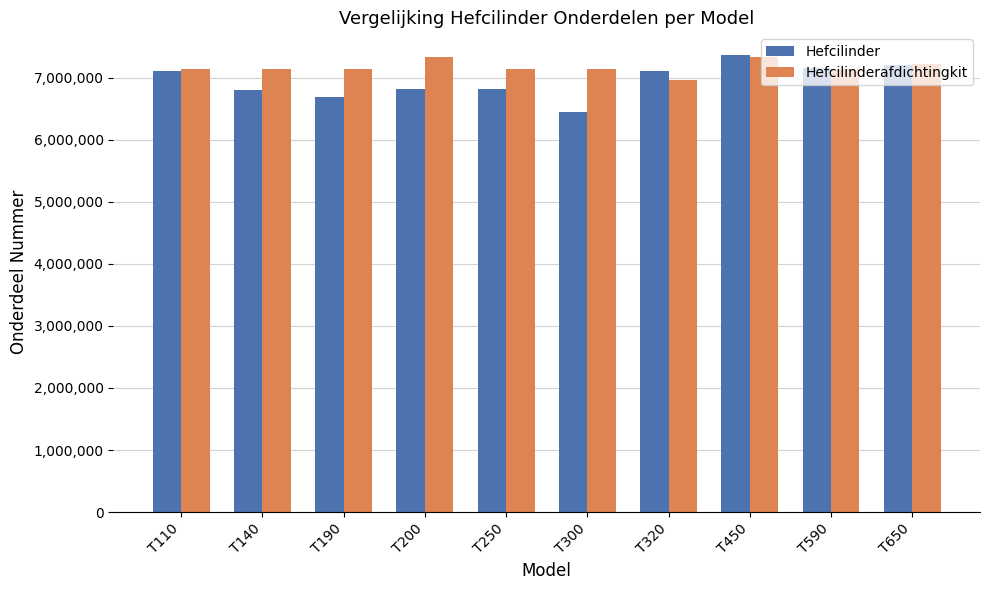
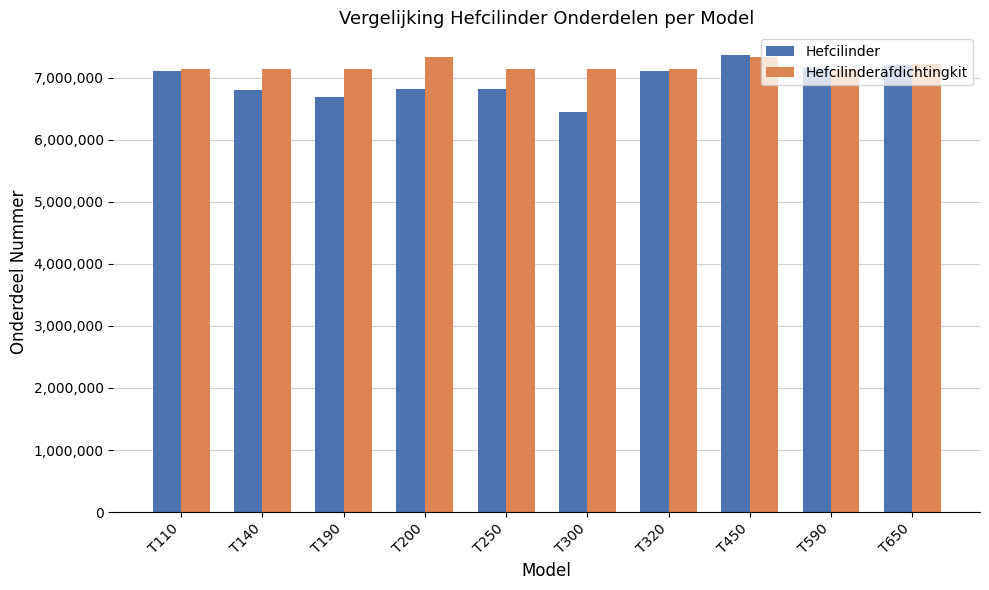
Hefcilinderafdichtingkit, T320: 7,000,000 -> 7,100,000
